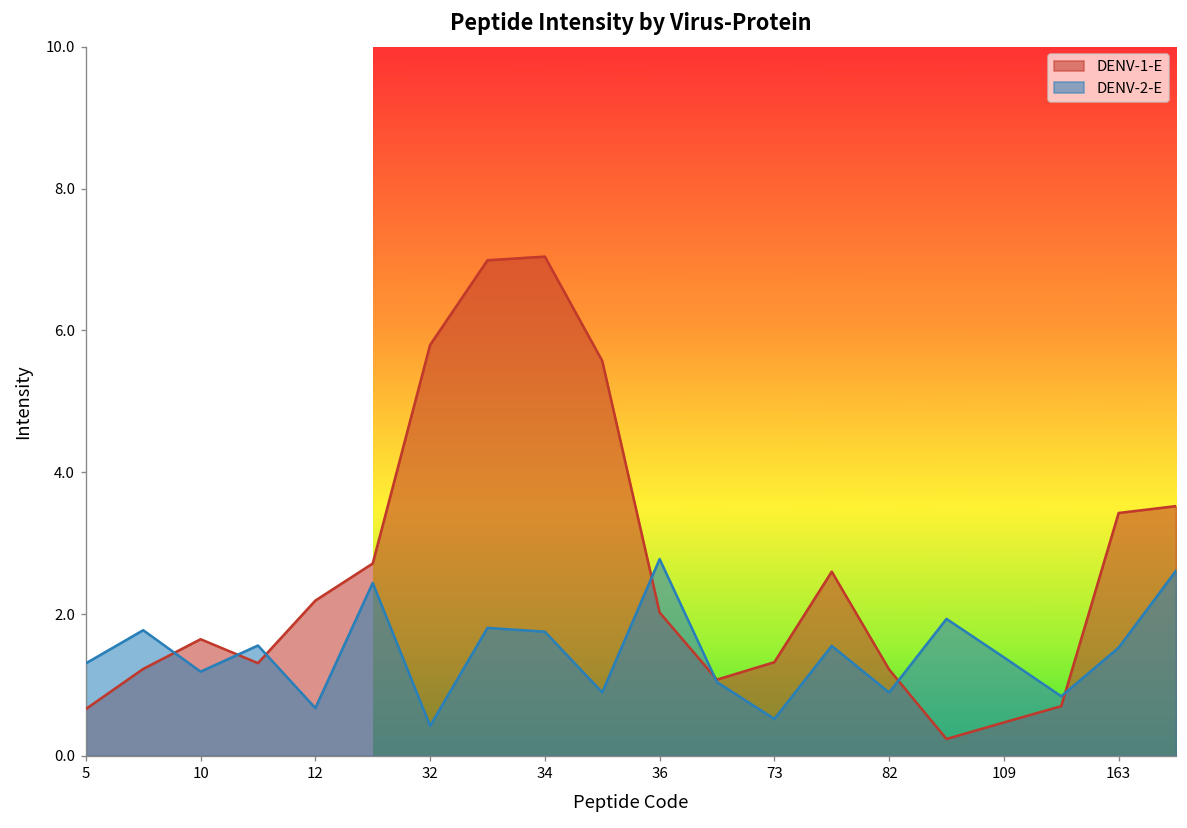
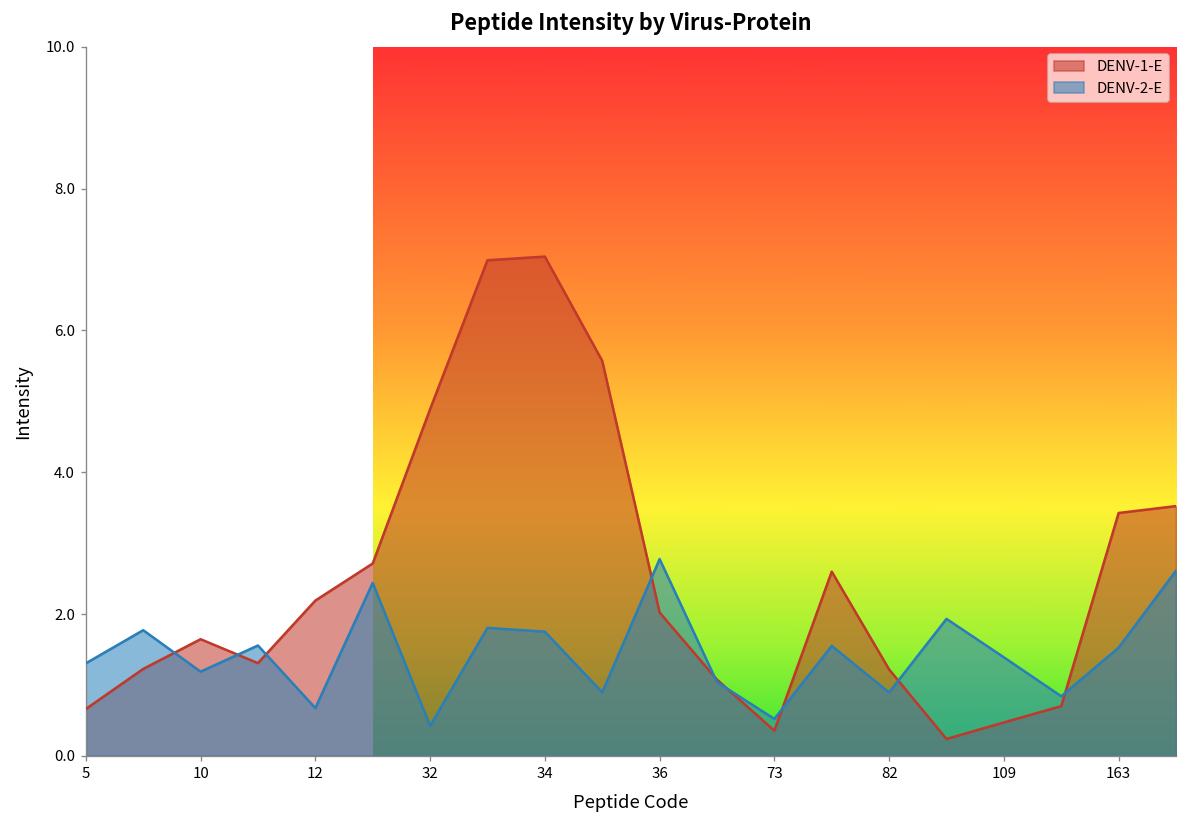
DENV-1-E, 32: 5.8 -> 4.9
DENV-1-E, 73: 1.3 -> 0.4
